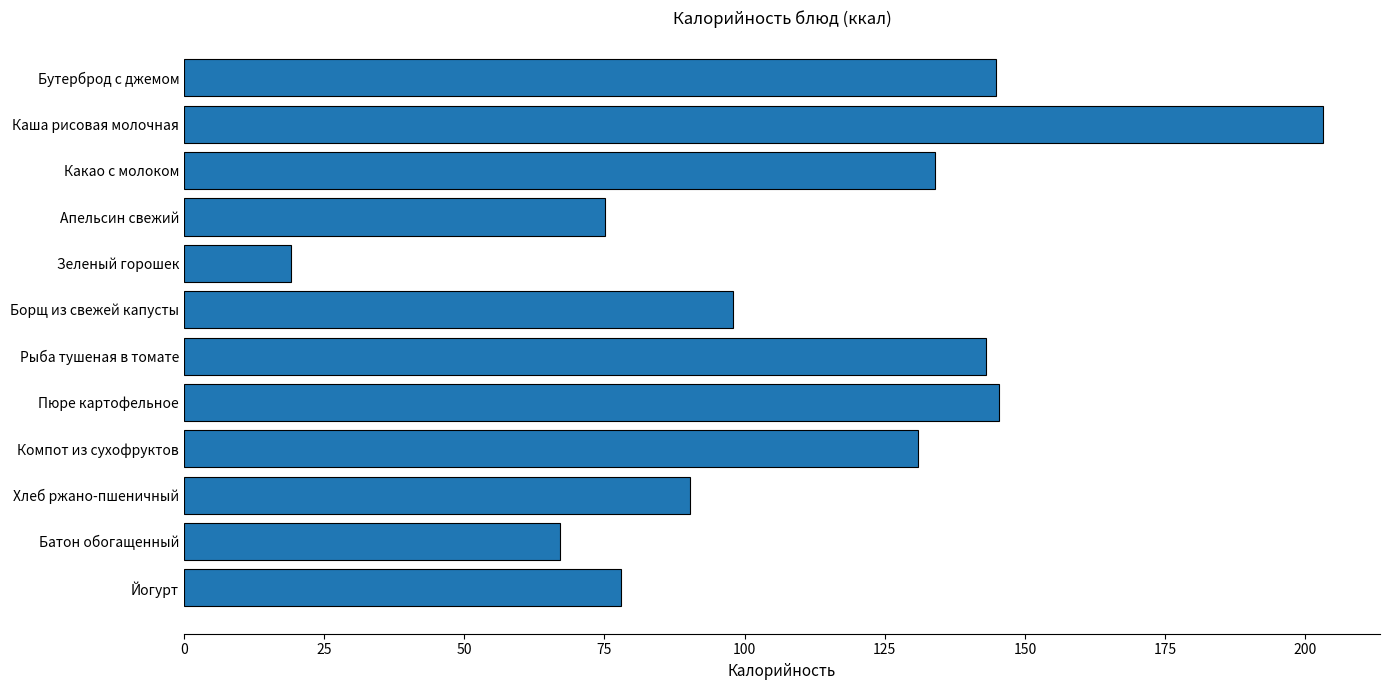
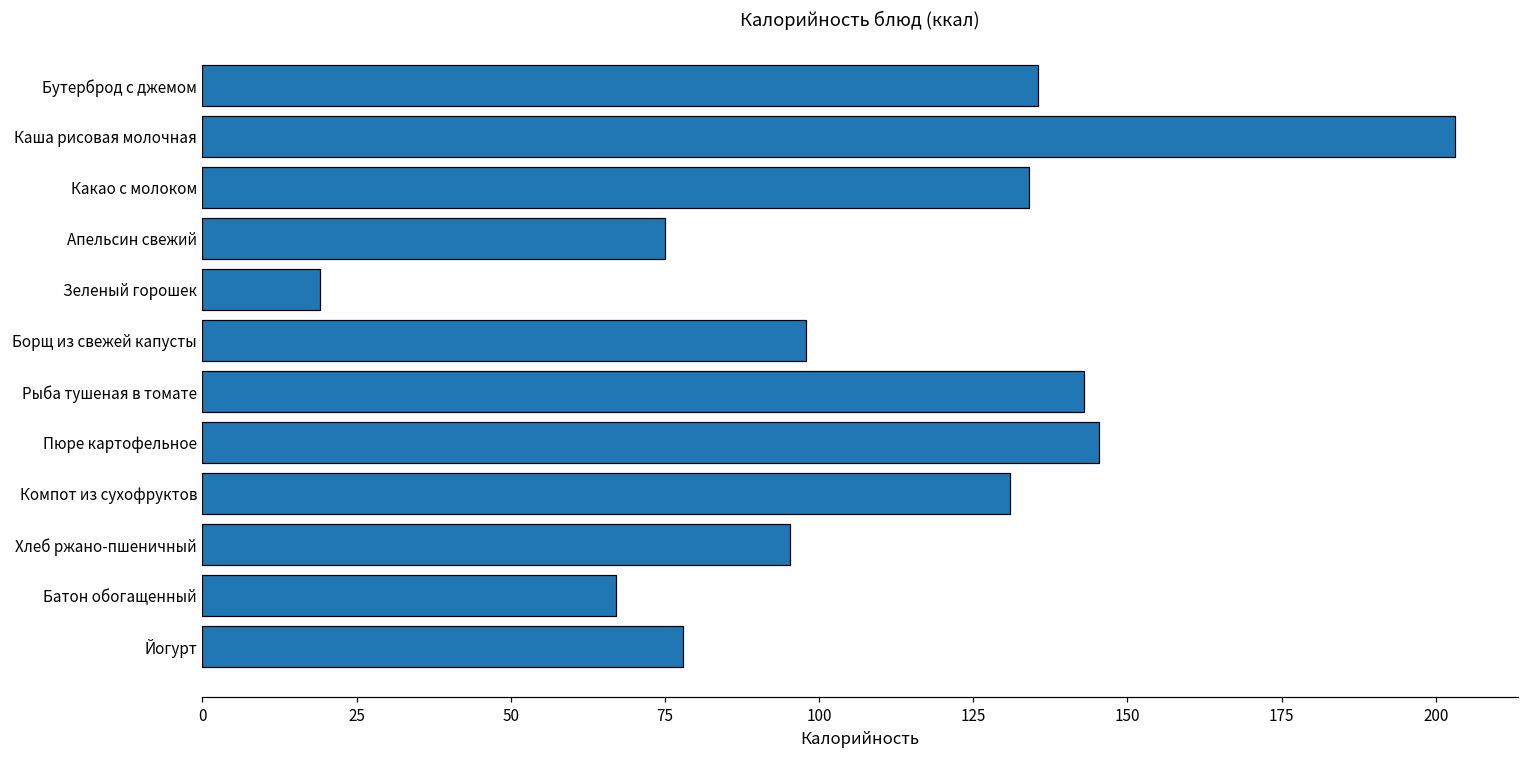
Бутерброд с джемом: 145 -> 136
Хлеб ржано-пшеничный: 90 -> 95
